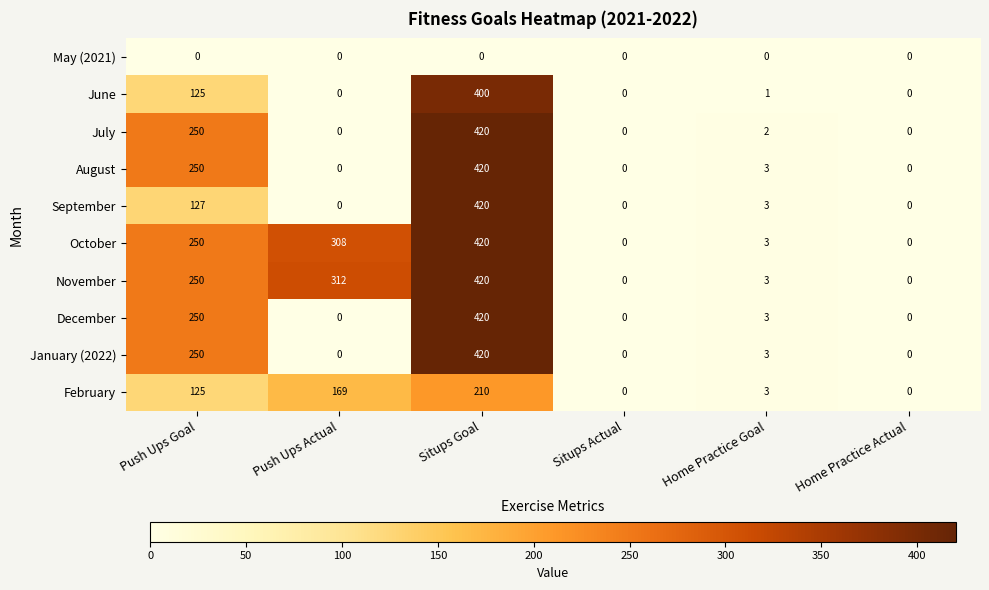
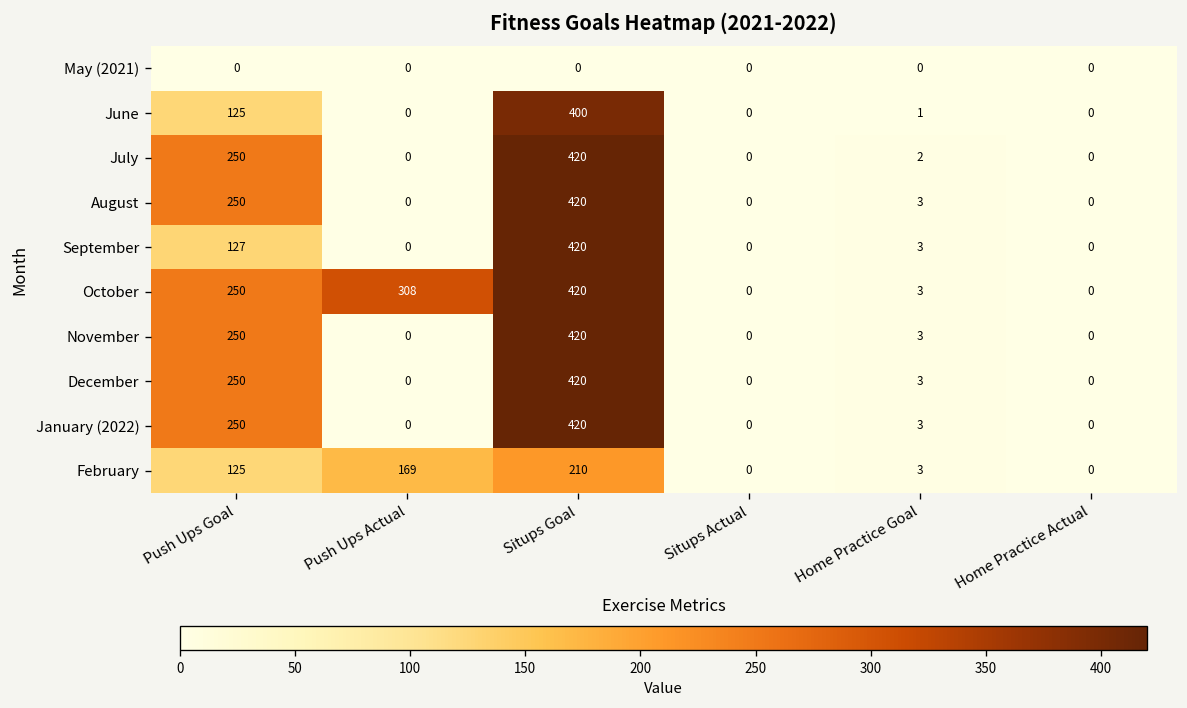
November, Push Ups Actual: 312 -> 0
